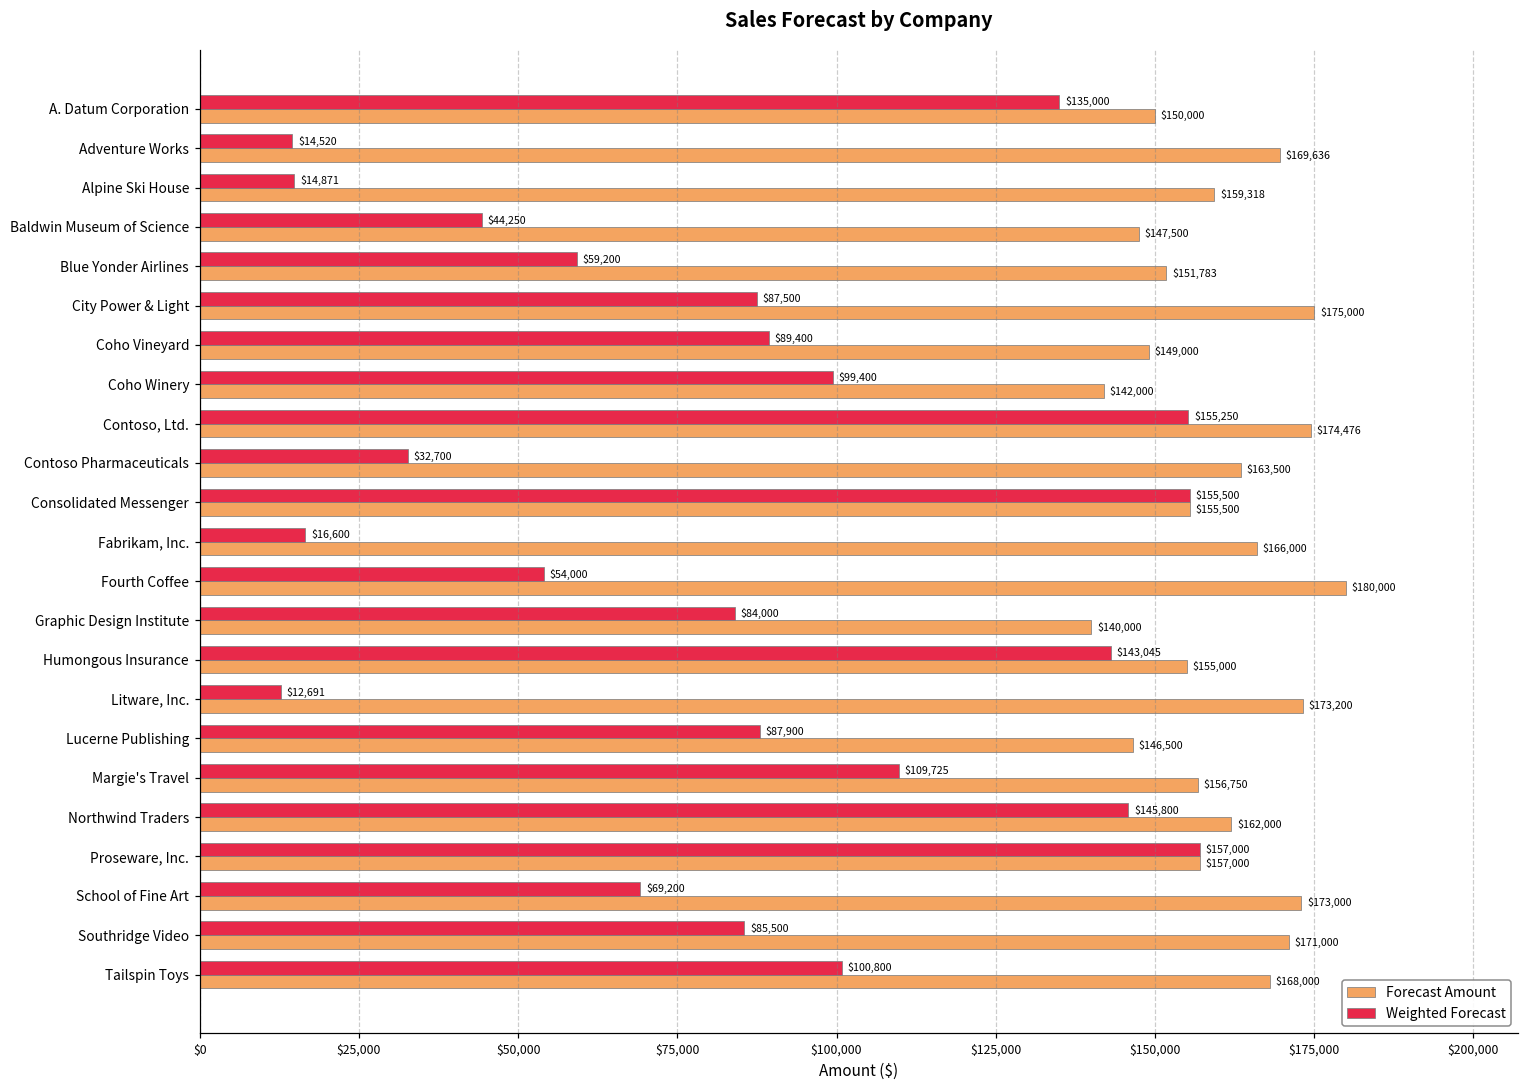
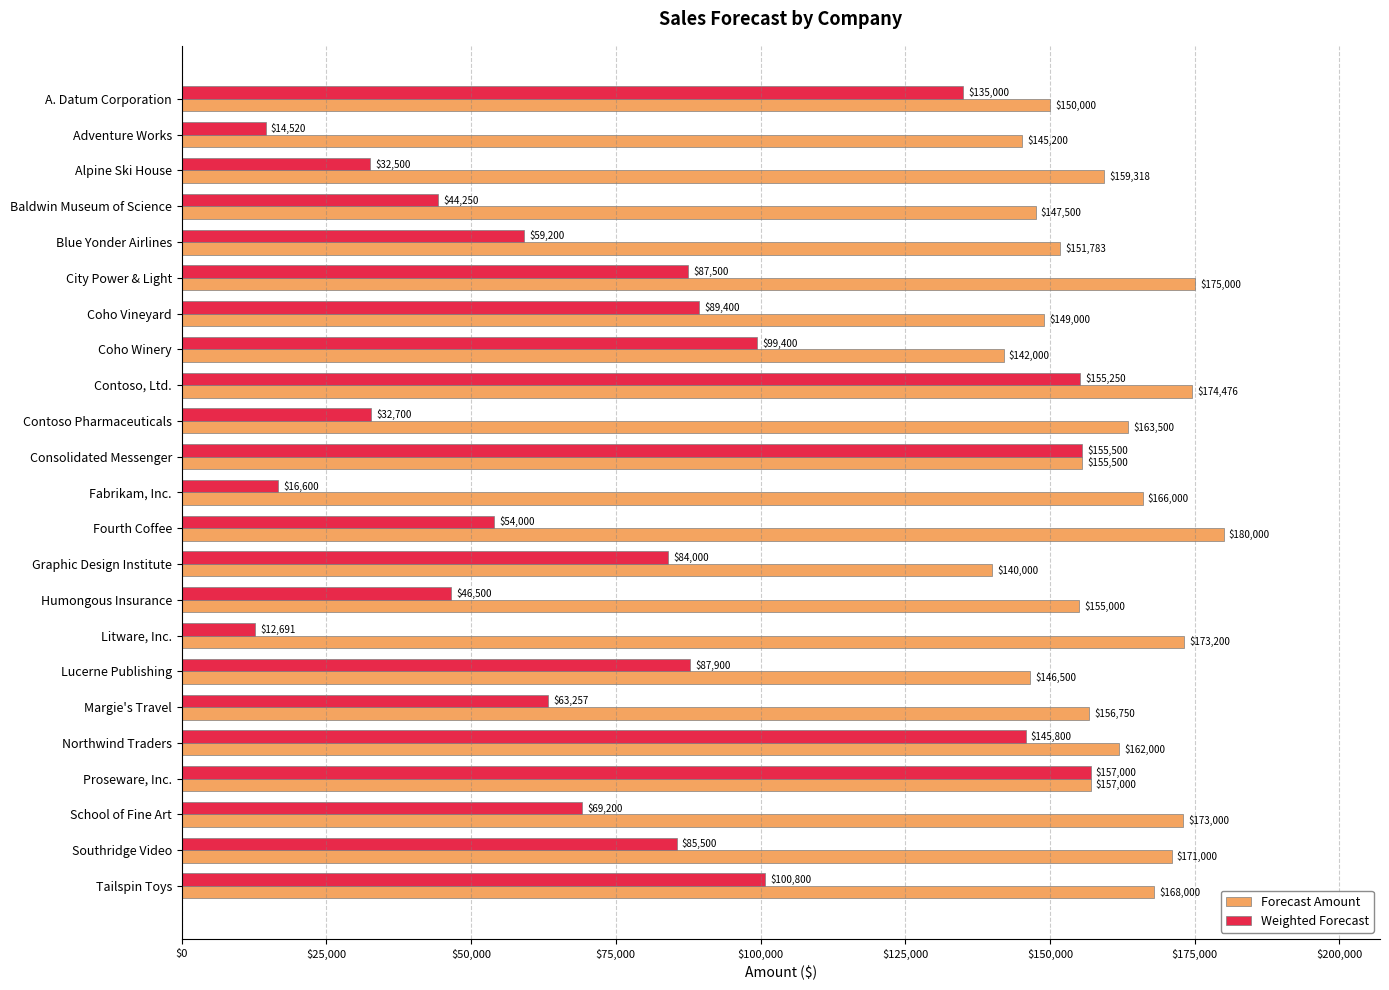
Forecast Amount, Adventure Works: $169,636 -> $145,200
Weighted Forecast, Alpine Ski House: $14,871 -> $32,500
Weighted Forecast, Humongous Insurance: $143,045 -> $46,500
Weighted Forecast, Margie's Travel: $109,725 -> $63,257
